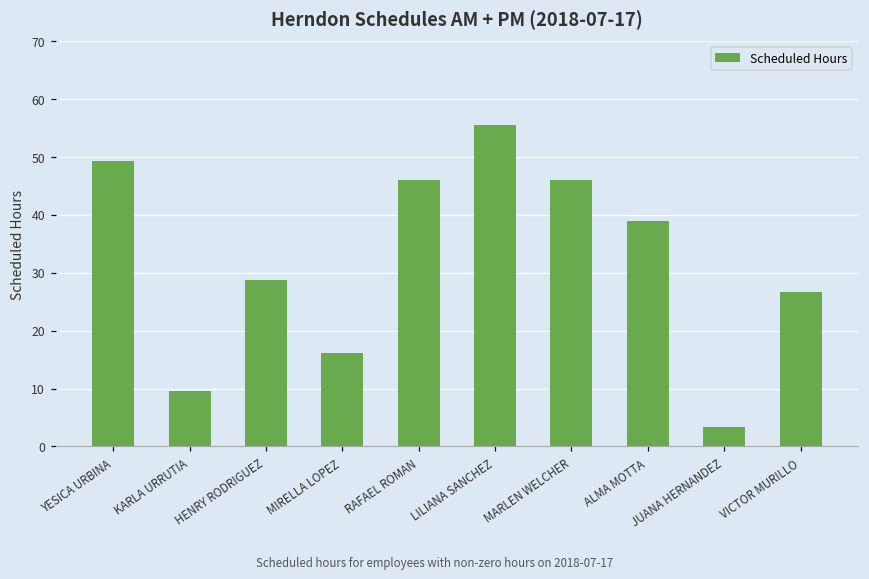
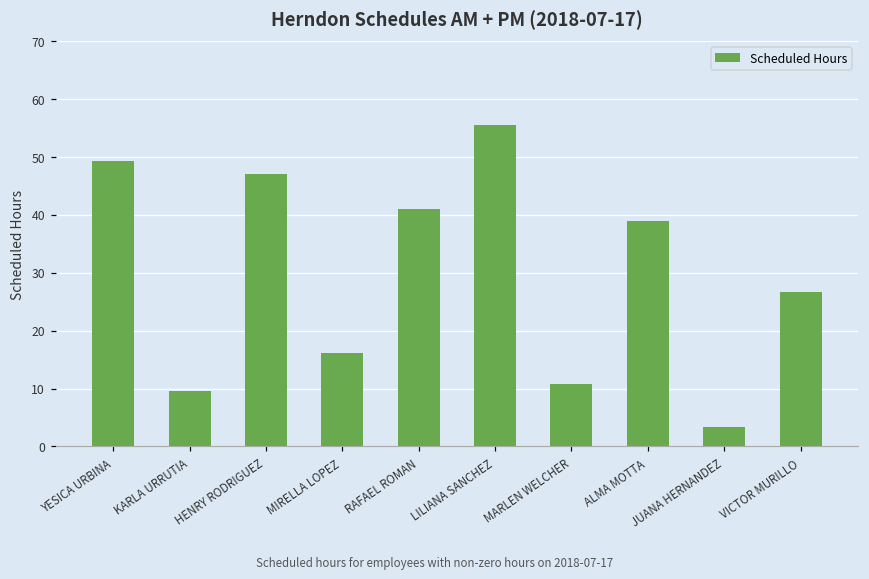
HENRY RODRIGUEZ: 29 -> 47
RAFAEL ROMAN: 46 -> 41
MARLEN WELCHER: 46 -> 11
